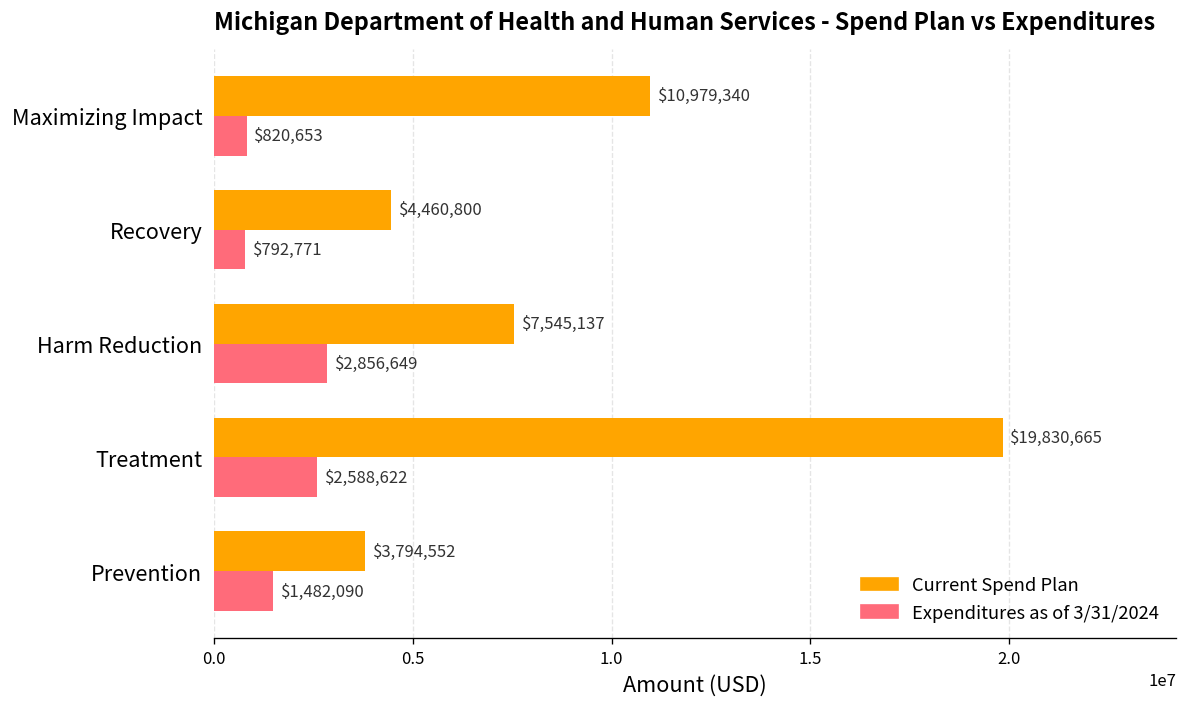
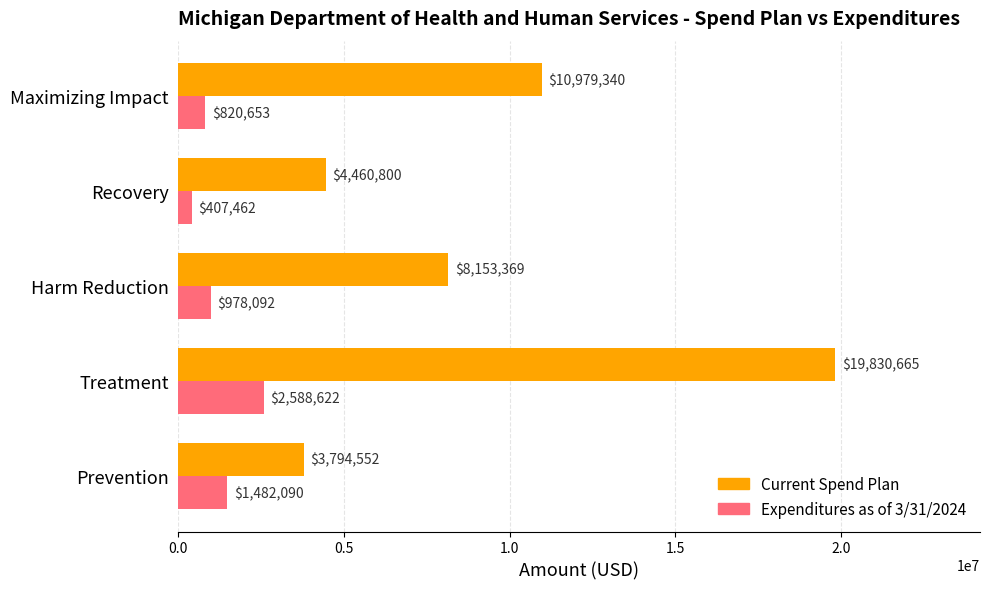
Expenditures as of 3/31/2024, Recovery: $792,771 -> $407,462
Current Spend Plan, Harm Reduction: $7,545,137 -> $8,153,369
Expenditures as of 3/31/2024, Harm Reduction: $2,856,649 -> $978,092
